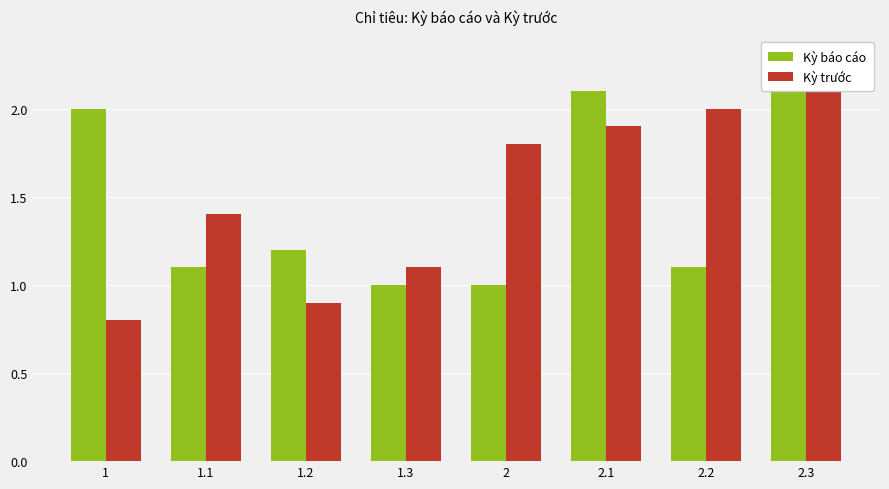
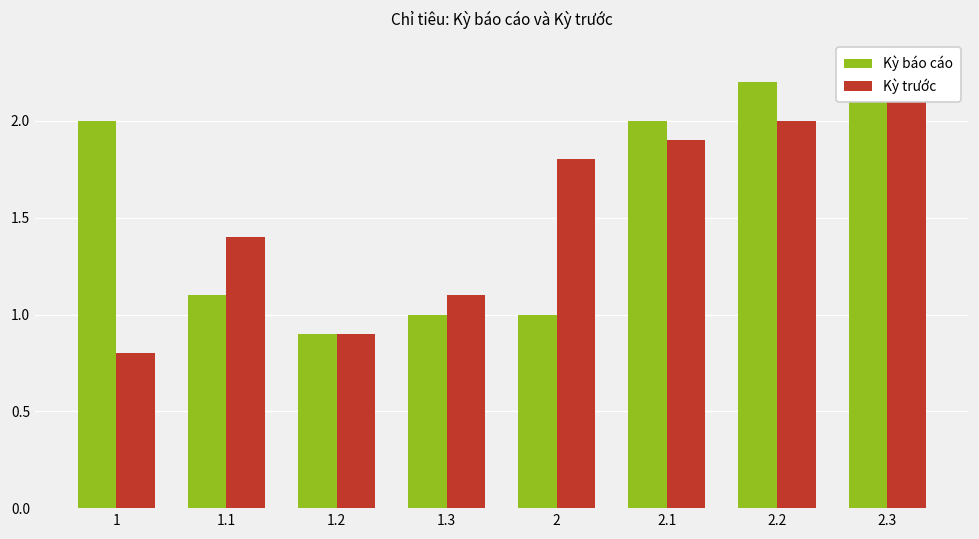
Kỳ báo cáo, 1.2: 1.2 -> 0.9
Kỳ báo cáo, 2.1: 2.1 -> 2.0
Kỳ báo cáo, 2.2: 1.1 -> 2.2
